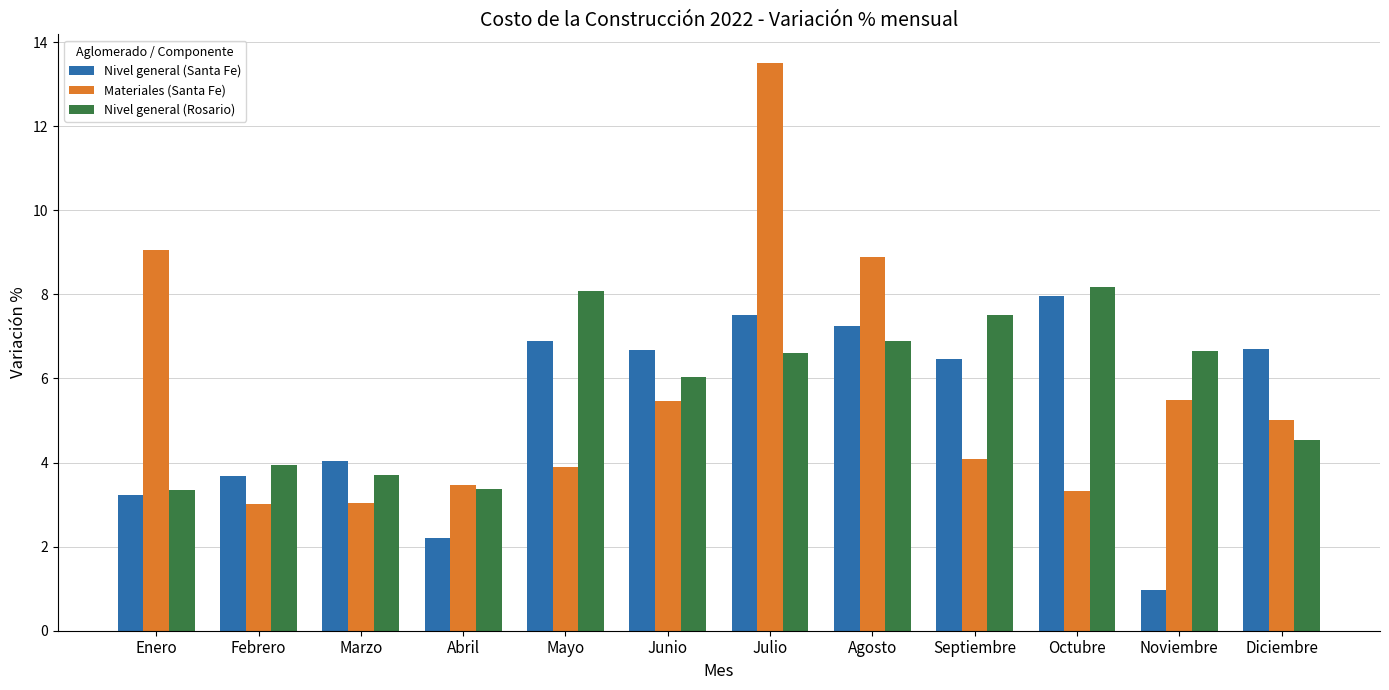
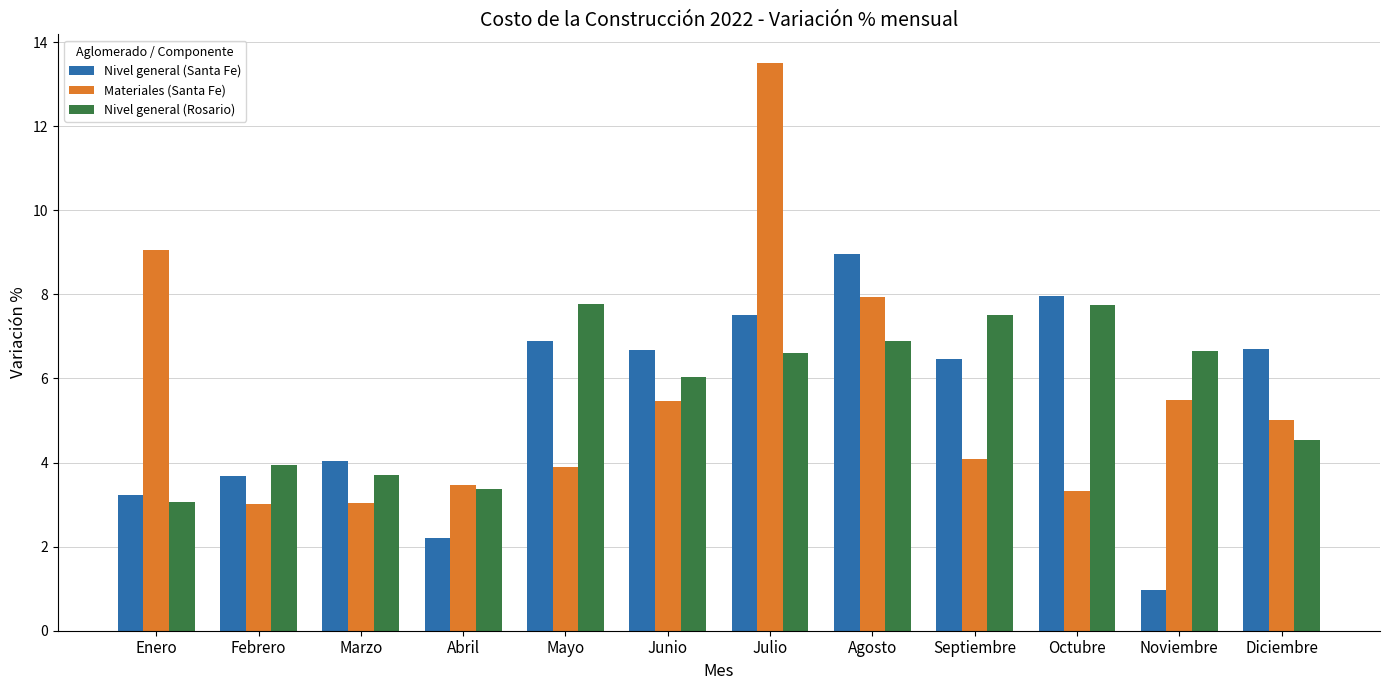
Nivel general (Rosario), Enero: 3.3 -> 3.1
Nivel general (Rosario), Mayo: 8.1 -> 7.8
Nivel general (Santa Fe), Agosto: 7.2 -> 9.0
Materiales (Santa Fe), Agosto: 8.9 -> 7.9
Nivel general (Rosario), Octubre: 8.2 -> 7.8
